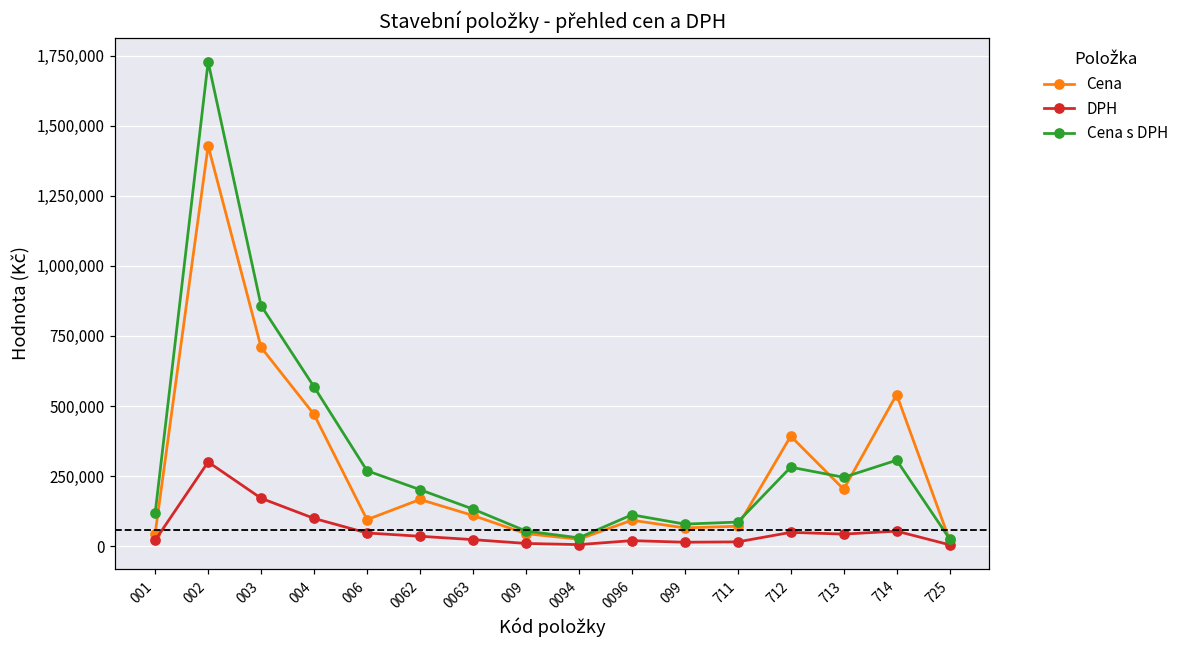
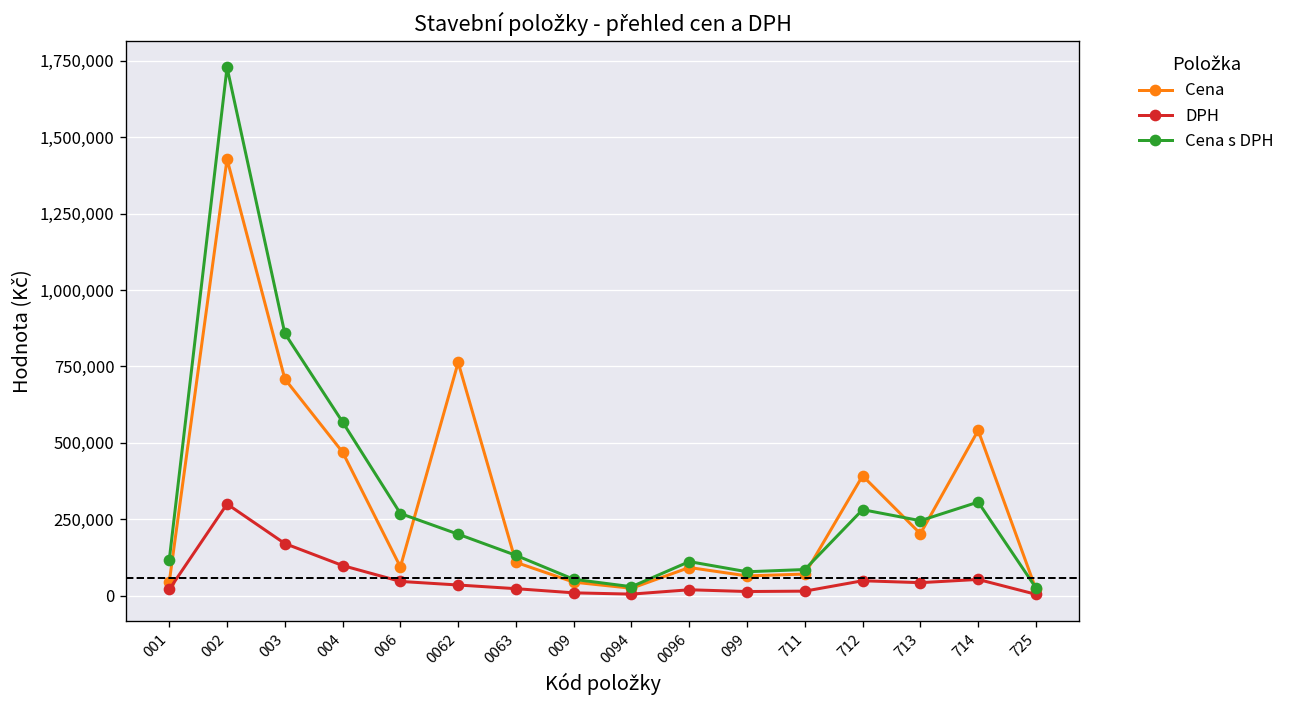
Cena, 0062: 170,000 -> 760,000
